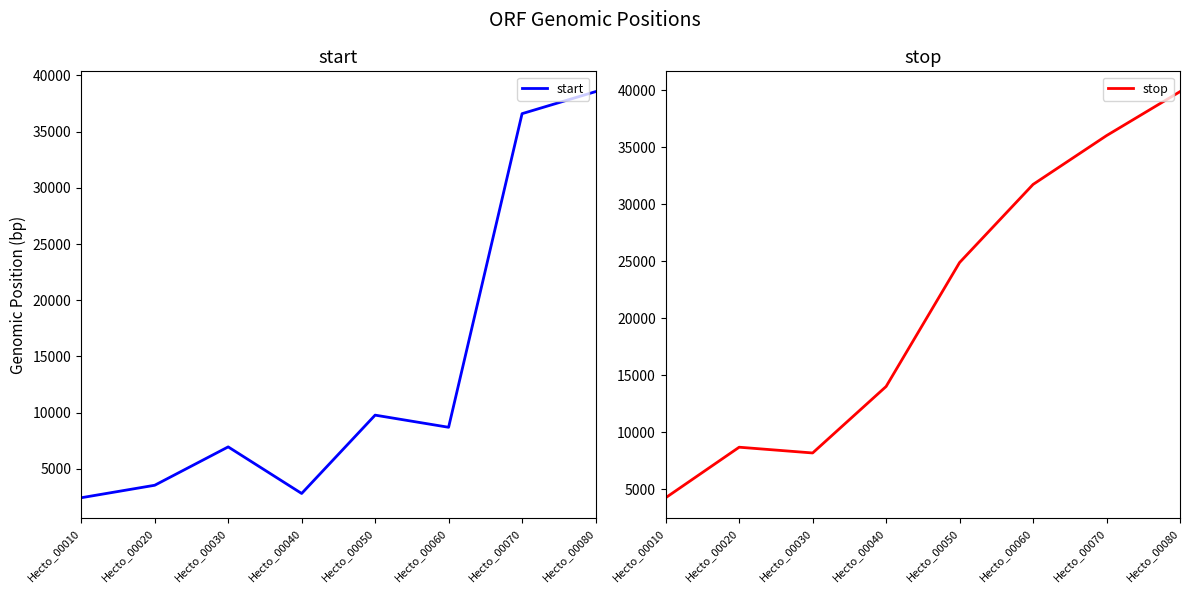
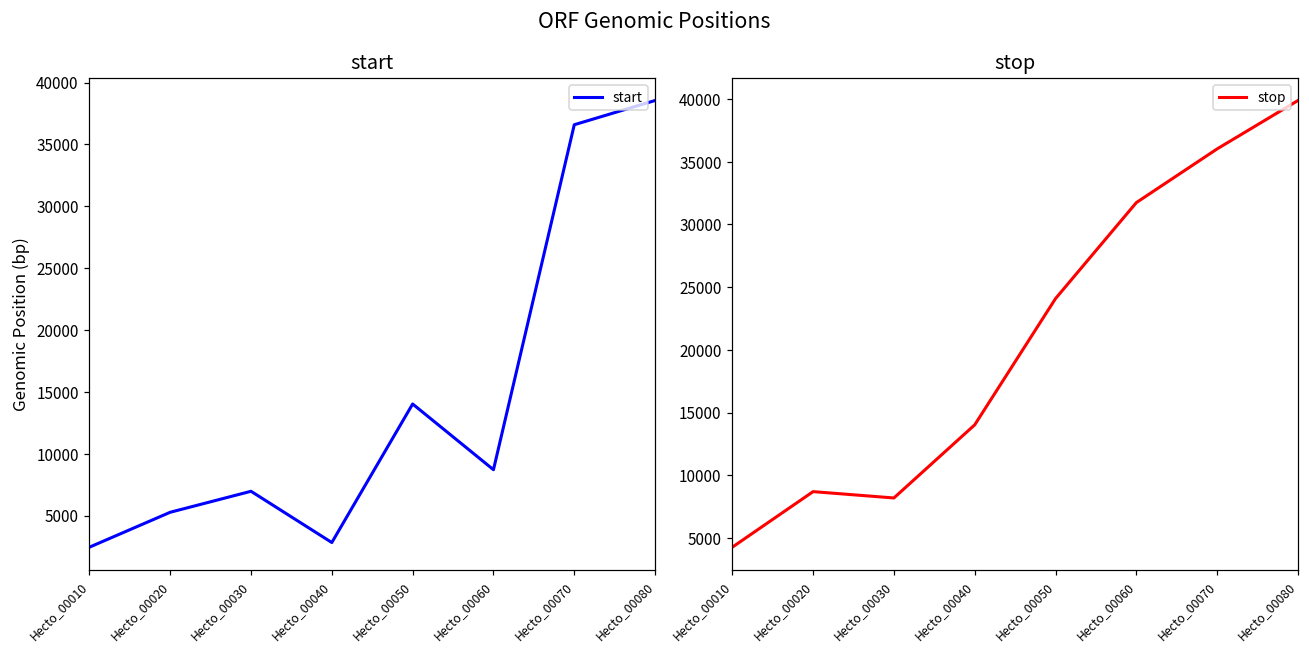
start, Hecto_00020: 3600 -> 5300
start, Hecto_00050: 9800 -> 14000
stop, Hecto_00050: 24900 -> 24100
